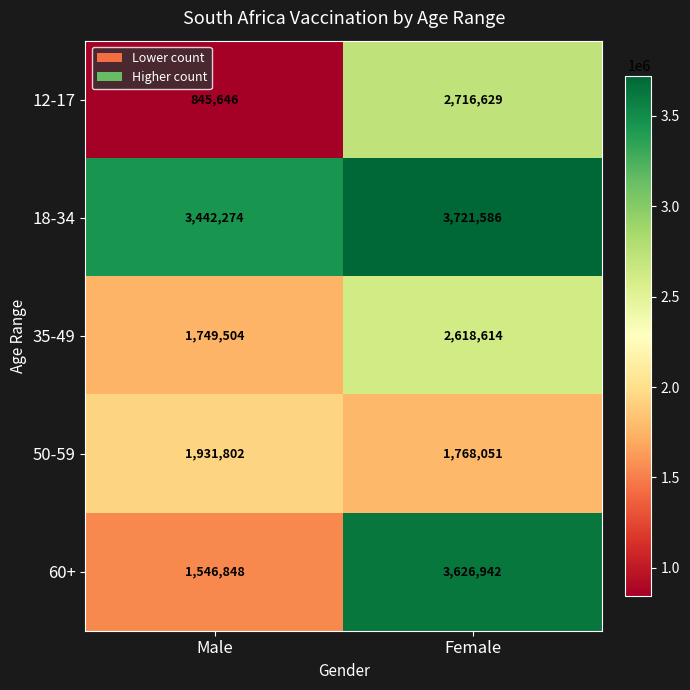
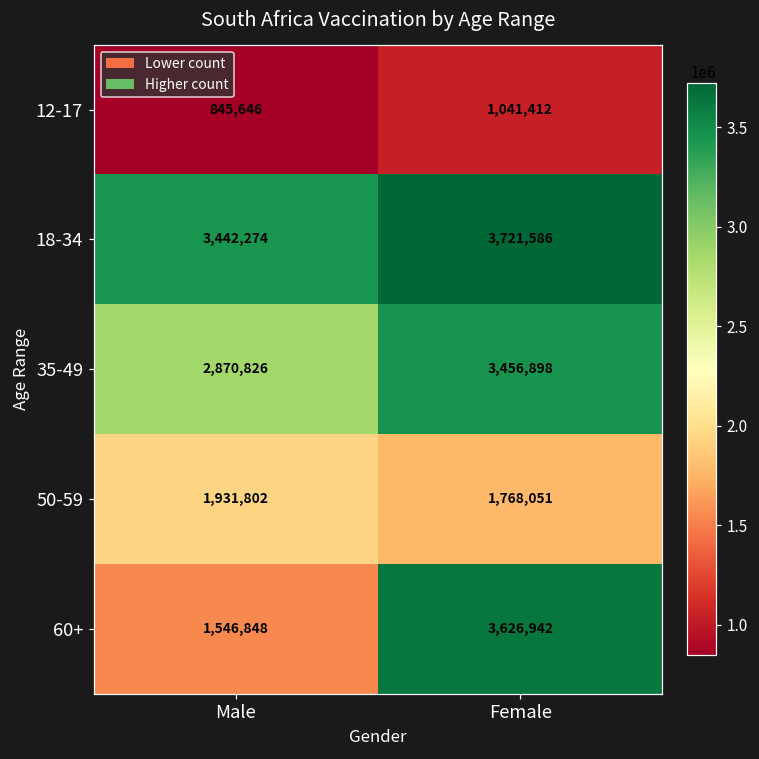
12-17, Female: 2,716,629 -> 1,041,412
35-49, Male: 1,749,504 -> 2,870,826
35-49, Female: 2,618,614 -> 3,456,898
